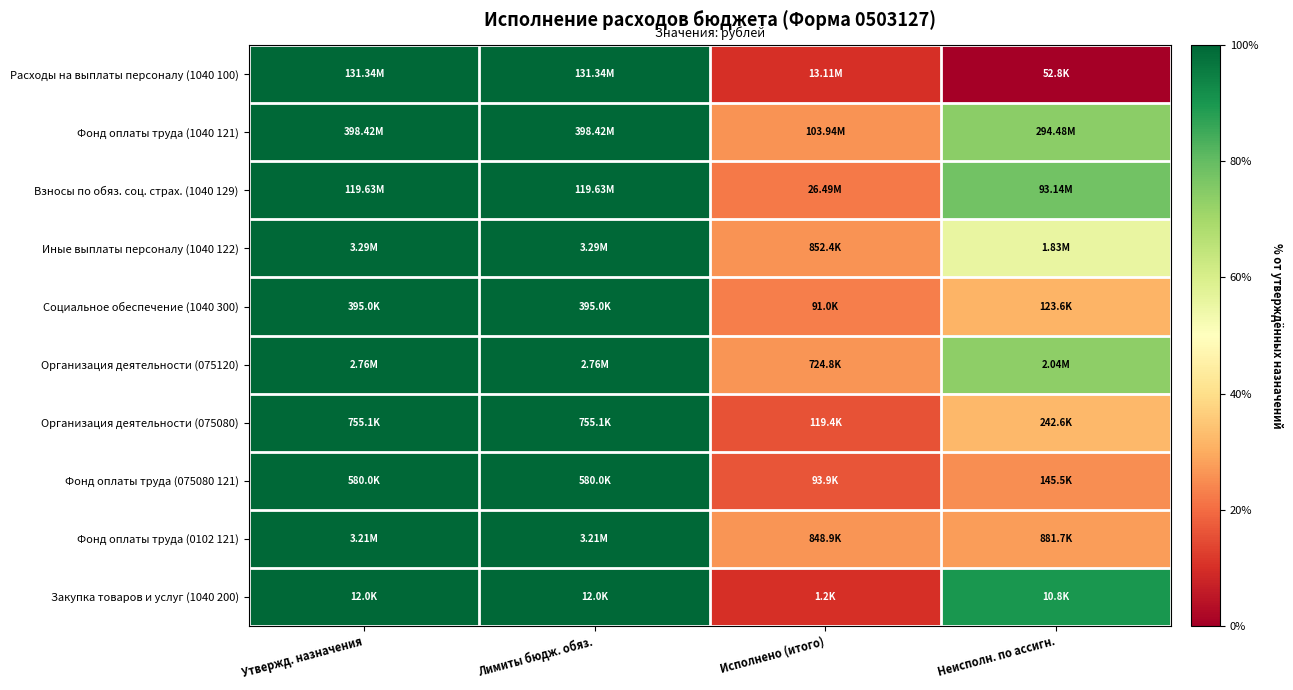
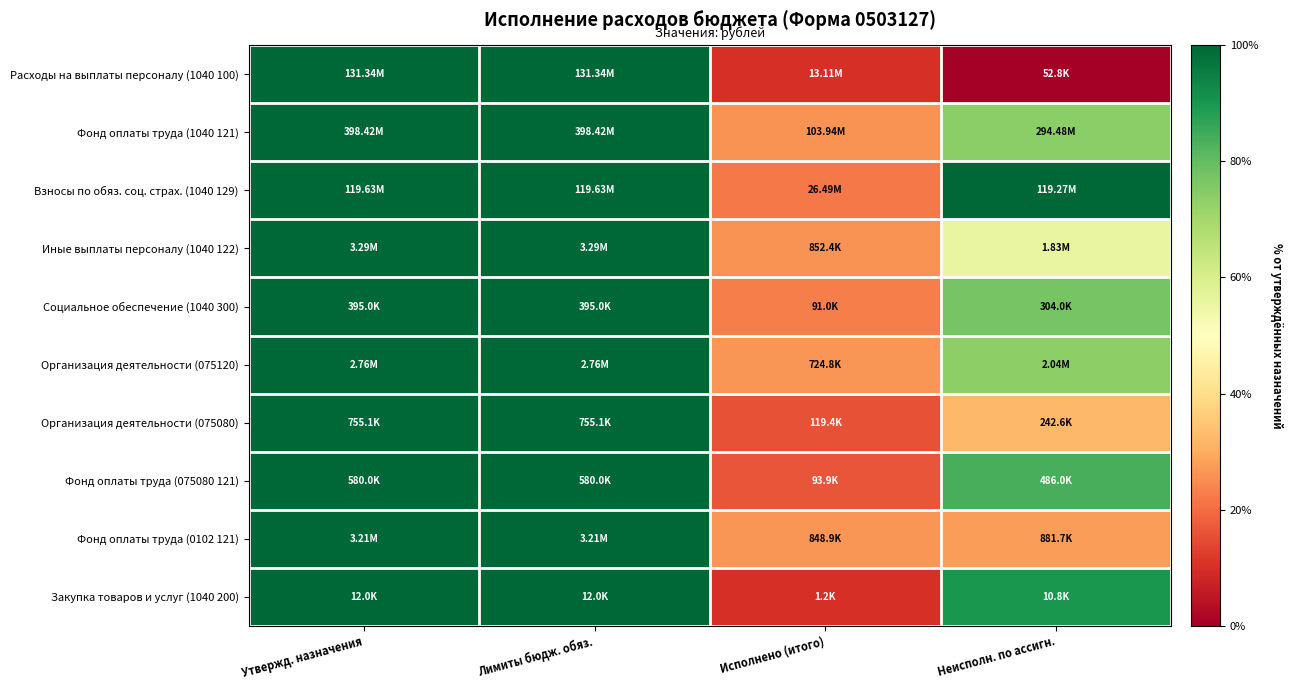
Взносы по обяз. соц. страх. (1040 129), Неисполн. по ассигн.: 93.14M -> 119.27M
Социальное обеспечение (1040 300), Неисполн. по ассигн.: 123.6K -> 304.0K
Фонд оплаты труда (075080 121), Неисполн. по ассигн.: 145.5K -> 486.0K
